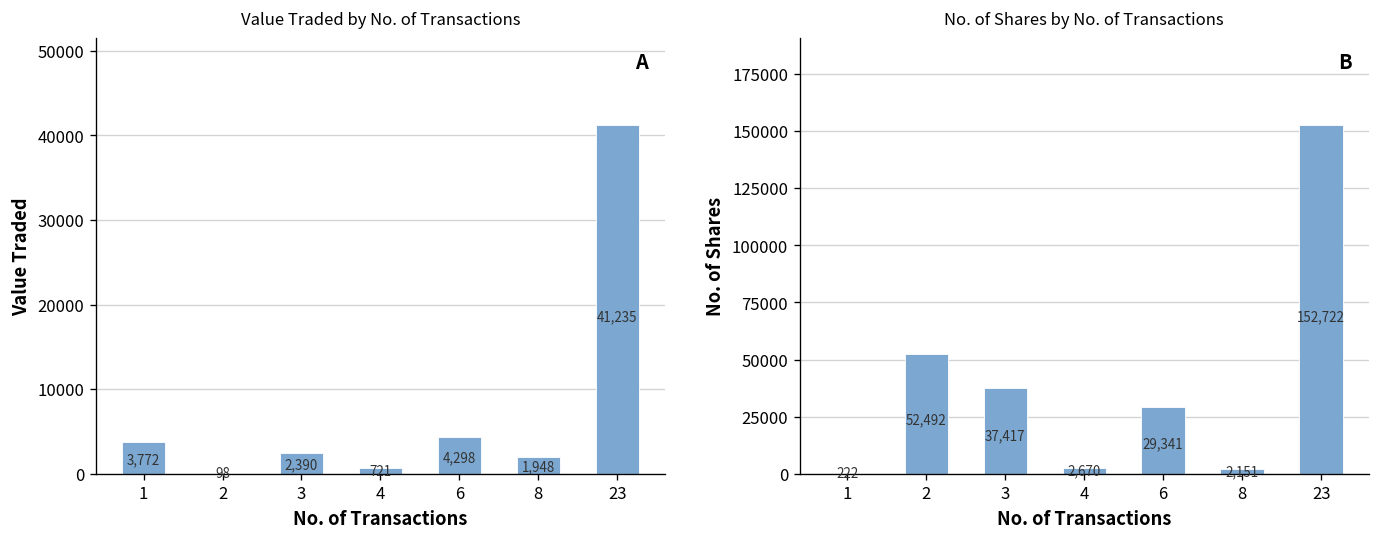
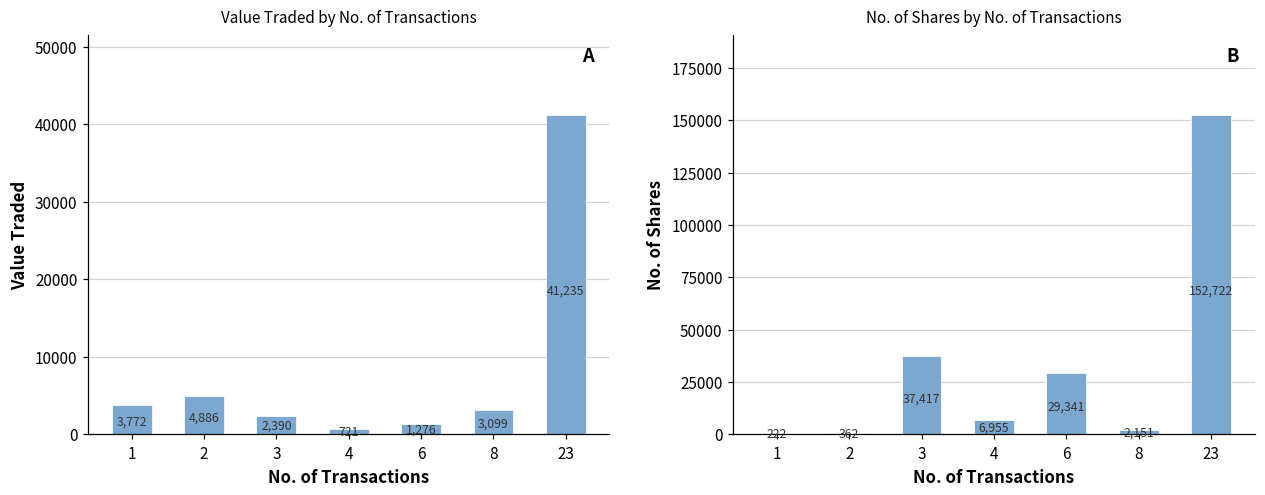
Value Traded by No. of Transactions, 2: 98 -> 4,886
Value Traded by No. of Transactions, 6: 4,298 -> 1,276
Value Traded by No. of Transactions, 8: 1,948 -> 3,099
No. of Shares by No. of Transactions, 2: 52,492 -> 362
No. of Shares by No. of Transactions, 4: 2,670 -> 6,955
